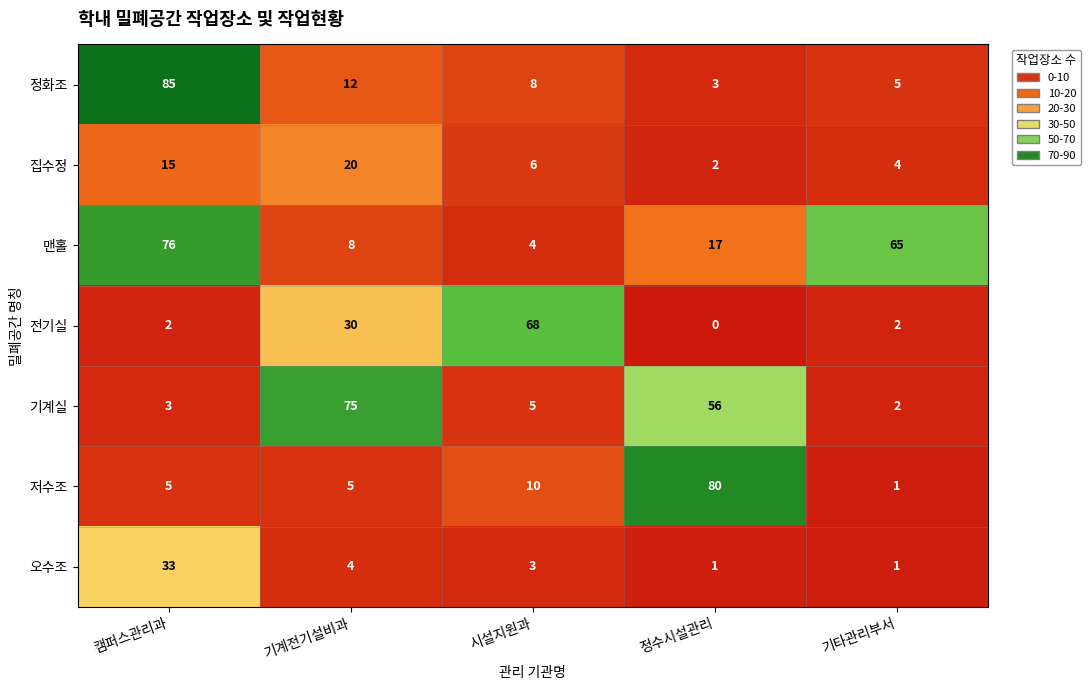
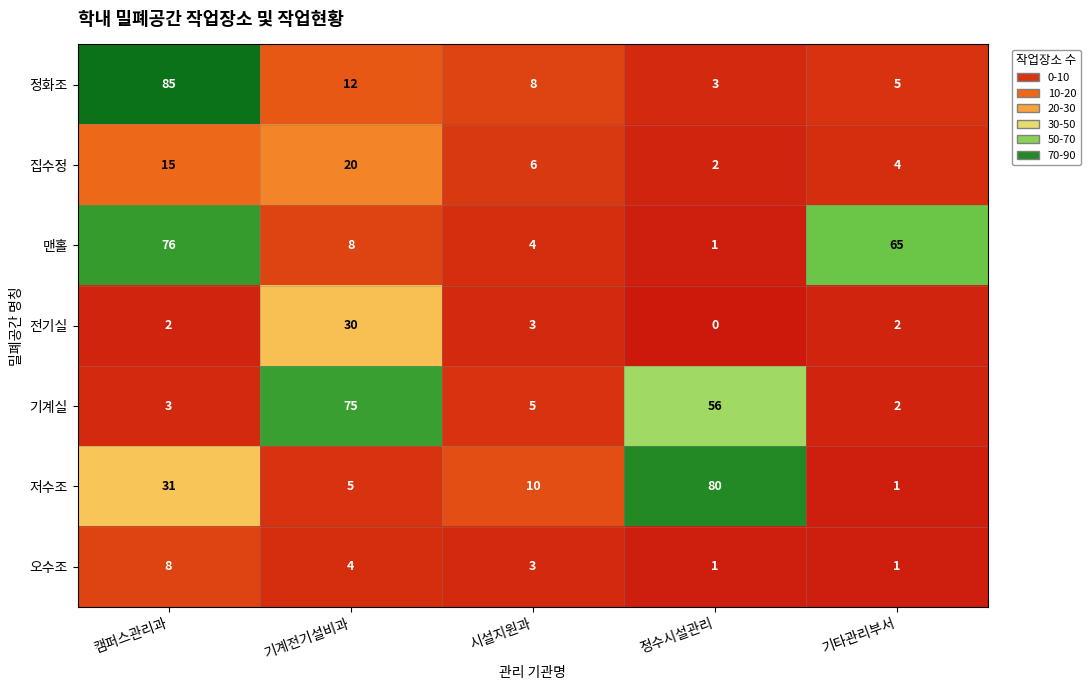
맨홀, 정수시설관리: 17 -> 1
전기실, 시설지원과: 68 -> 3
저수조, 캠퍼스관리과: 5 -> 31
오수조, 캠퍼스관리과: 33 -> 8
